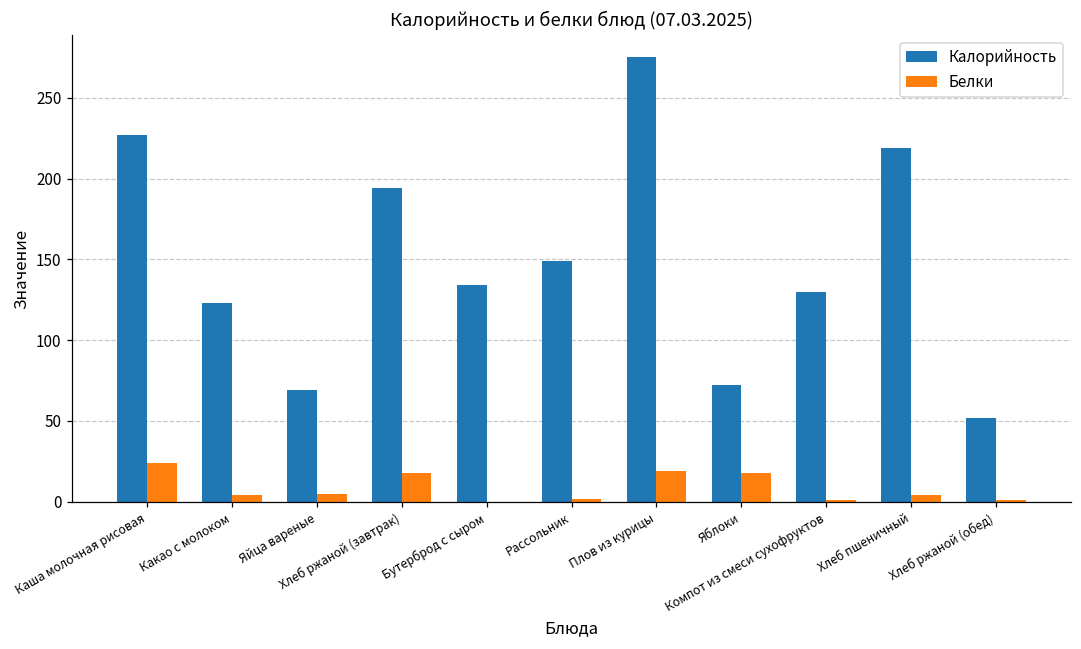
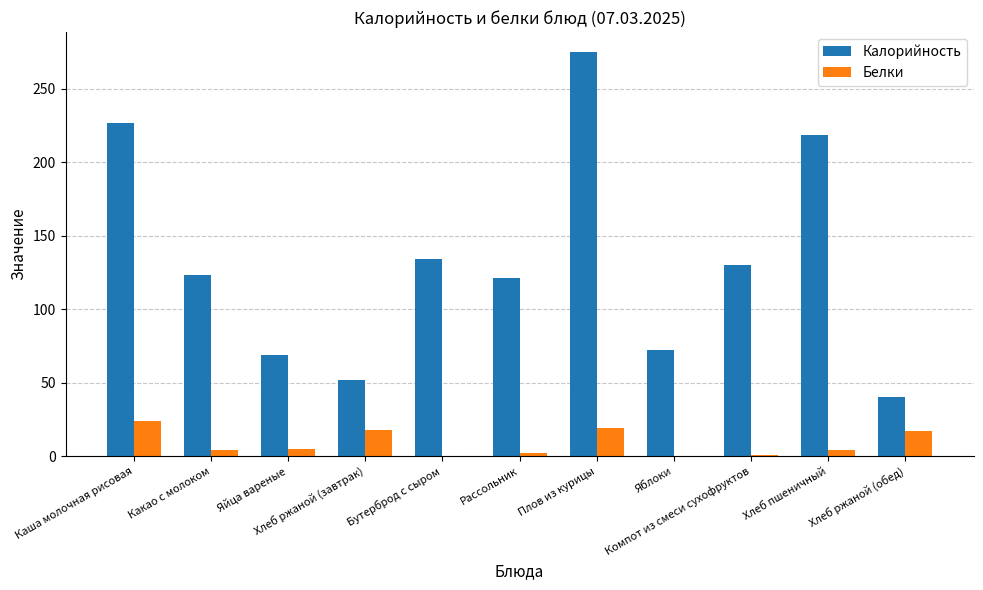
Калорийность, Хлеб ржаной (завтрак): 194 -> 52
Калорийность, Рассольник: 149 -> 121
Белки, Яблоки: 18 -> 0
Калорийность, Хлеб ржаной (обед): 52 -> 40
Белки, Хлеб ржаной (обед): 1 -> 17
